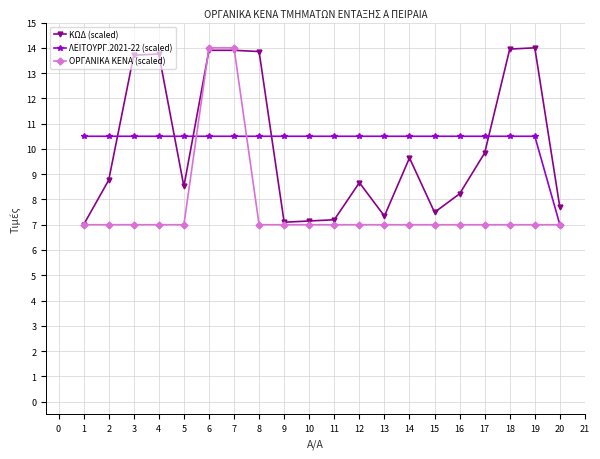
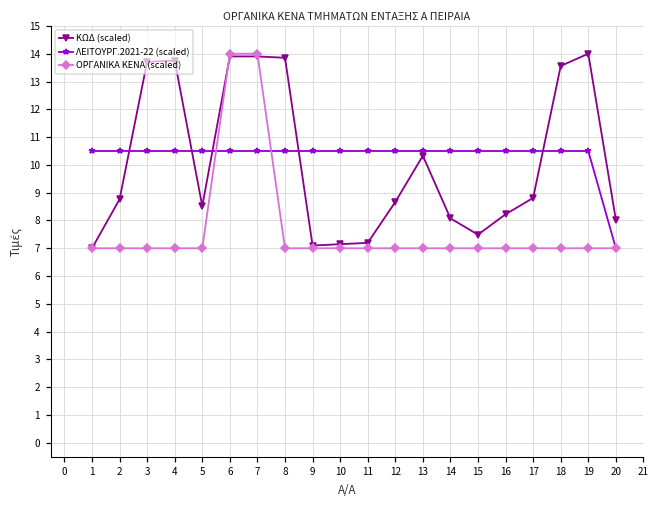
ΚΩΔ (scaled), 13: 7.3 -> 10.3
ΚΩΔ (scaled), 14: 9.6 -> 8.1
ΚΩΔ (scaled), 17: 9.8 -> 8.8
ΚΩΔ (scaled), 18: 14.0 -> 13.6
ΚΩΔ (scaled), 20: 7.7 -> 8.0
